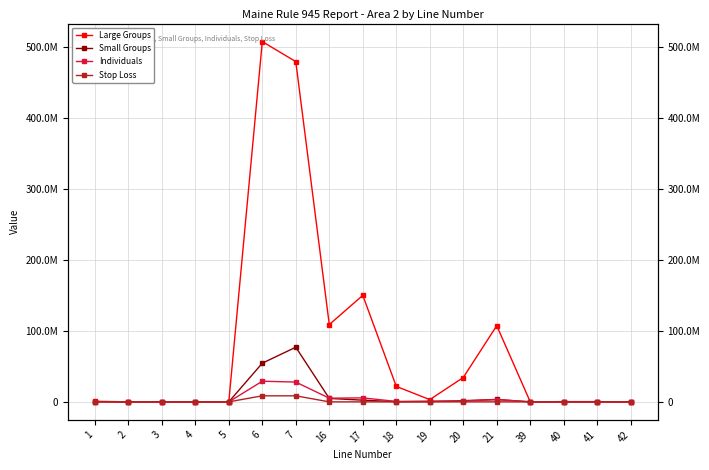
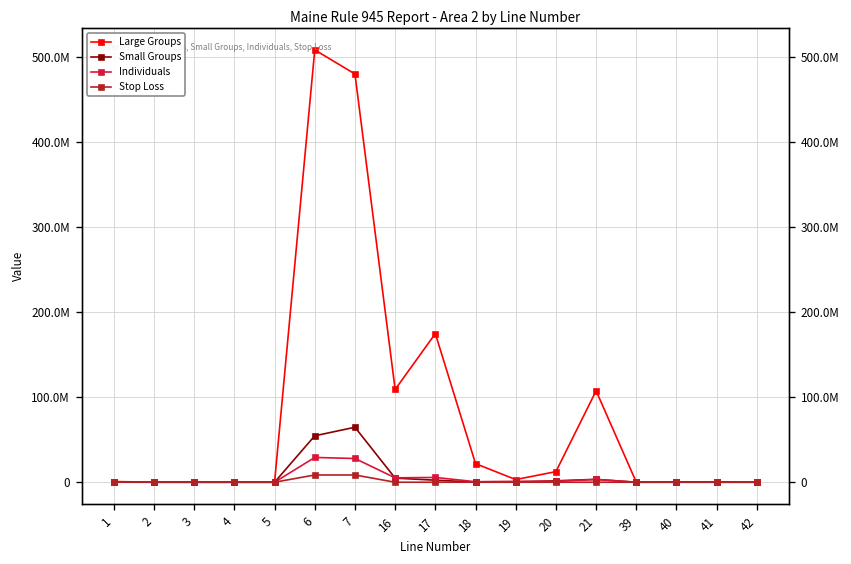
Small Groups, 7: 80000000 -> 60000000
Large Groups, 17: 150000000 -> 170000000
Large Groups, 20: 30000000 -> 10000000
